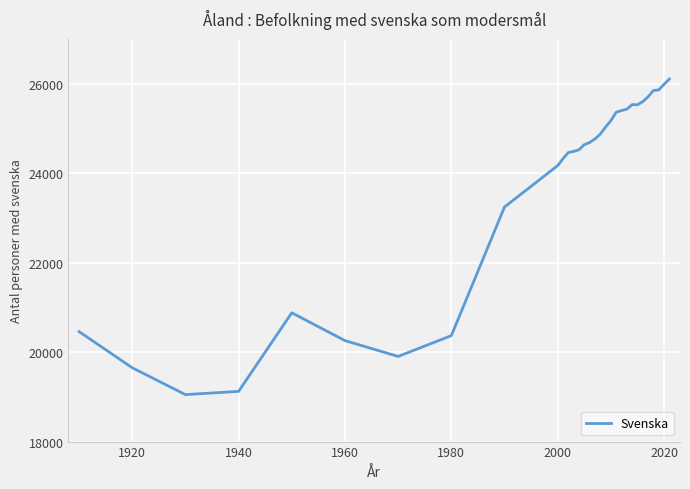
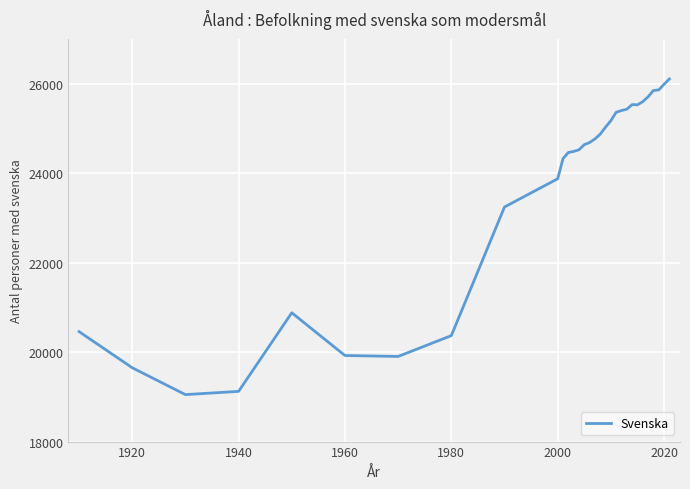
1960: 20300 -> 19900
2000: 24200 -> 23900
